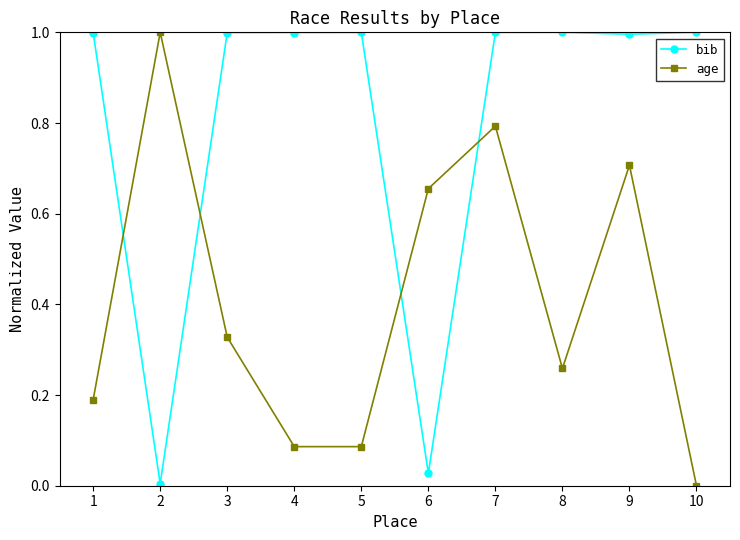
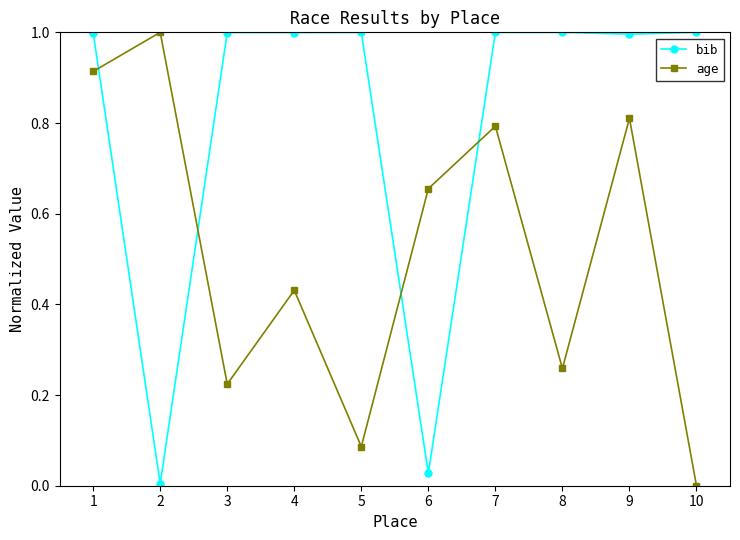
age, 1: 0.19 -> 0.91
age, 3: 0.33 -> 0.22
age, 4: 0.09 -> 0.43
age, 9: 0.71 -> 0.81
